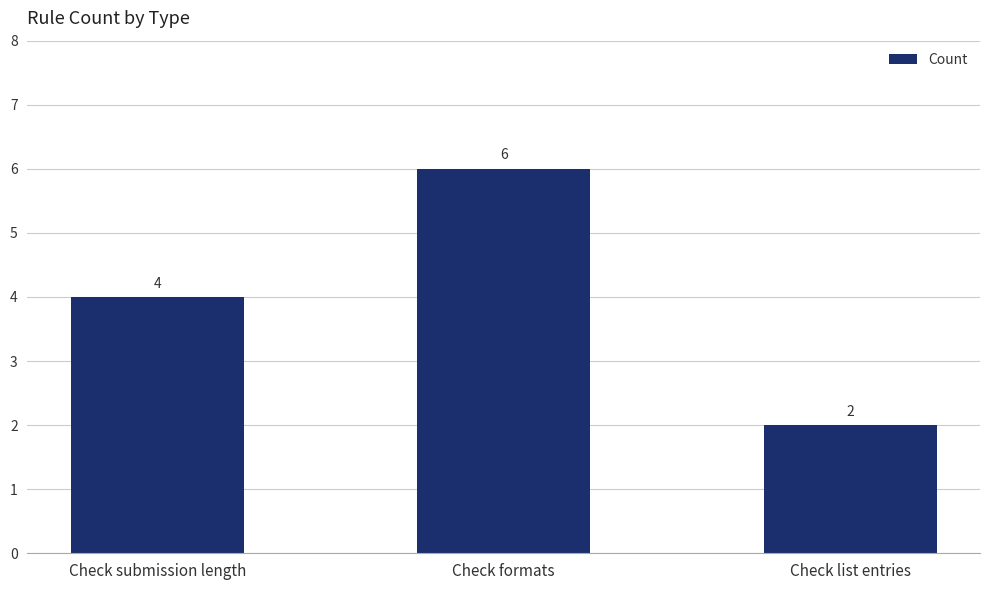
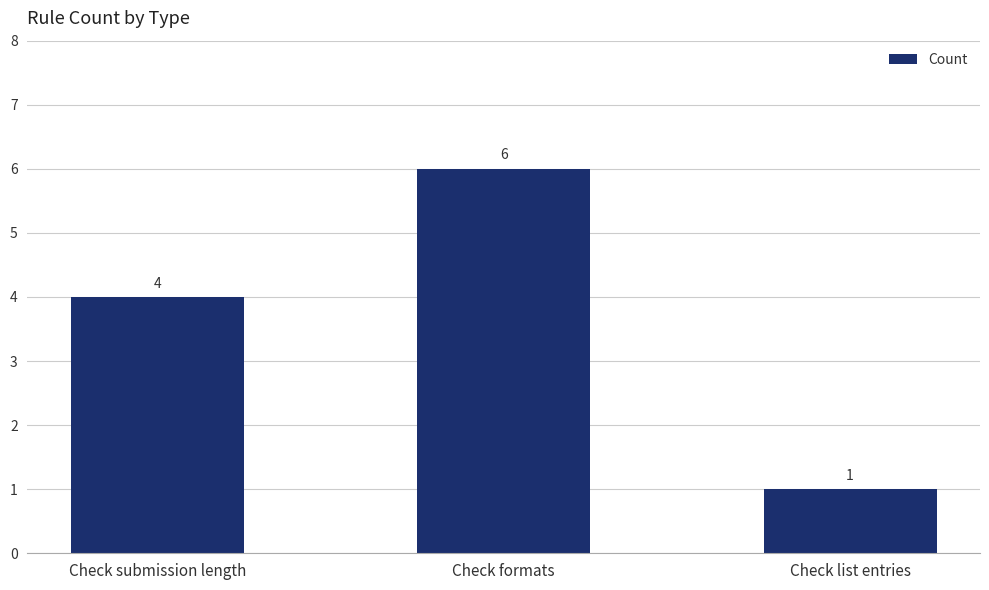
Check list entries: 2 -> 1
